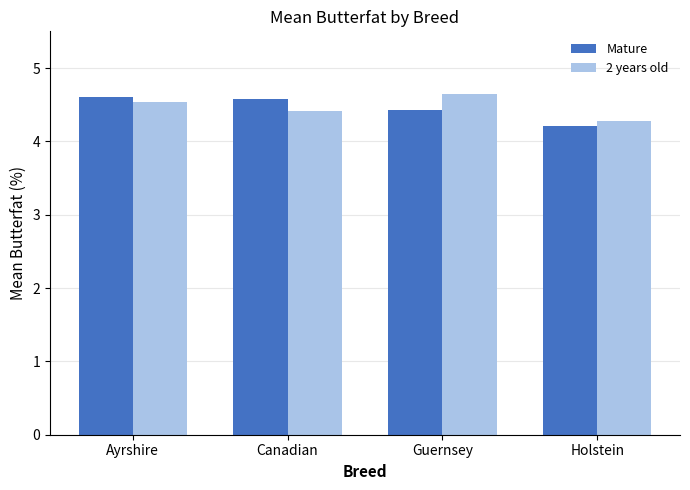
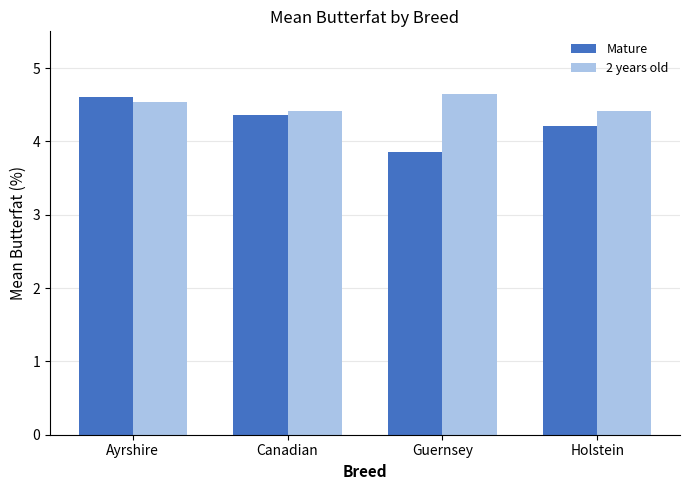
Mature, Canadian: 4.6 -> 4.4
Mature, Guernsey: 4.4 -> 3.9
2 years old, Holstein: 4.3 -> 4.4
